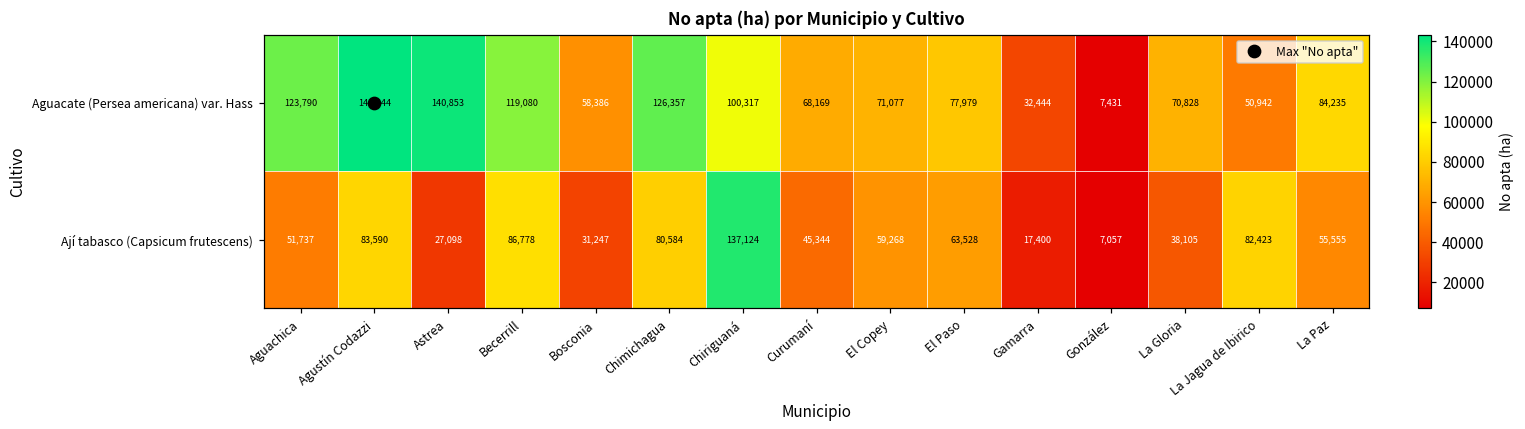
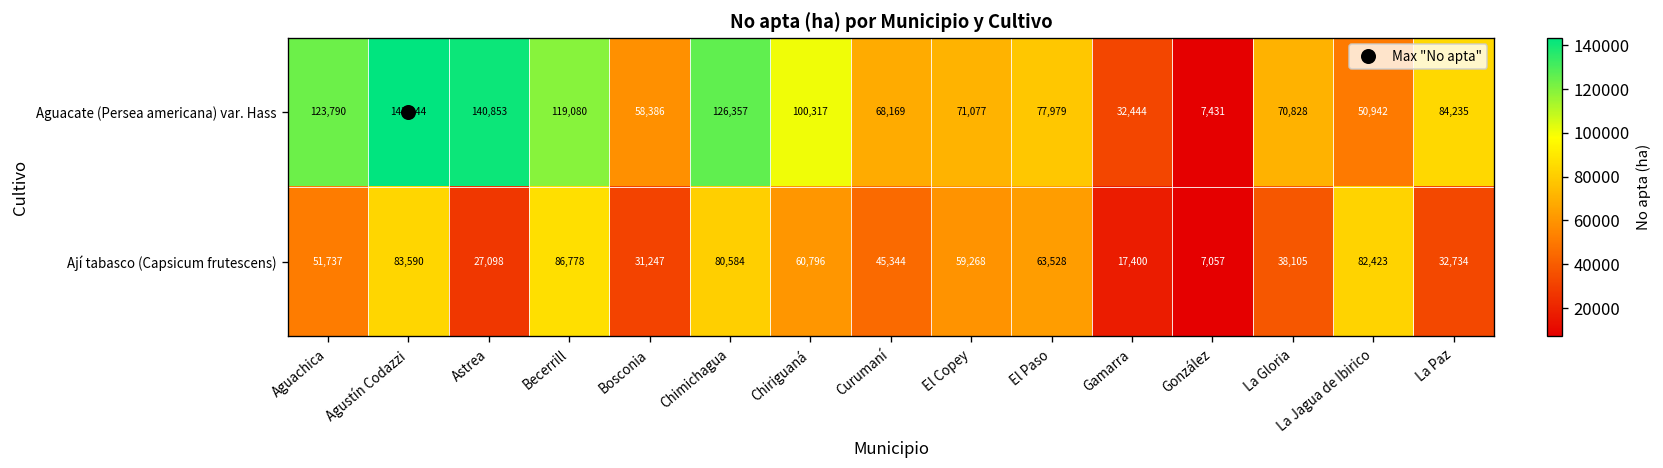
Ají tabasco (Capsicum frutescens), Chiriguaná: 137,124 -> 60,796
Ají tabasco (Capsicum frutescens), La Paz: 55,555 -> 32,734
